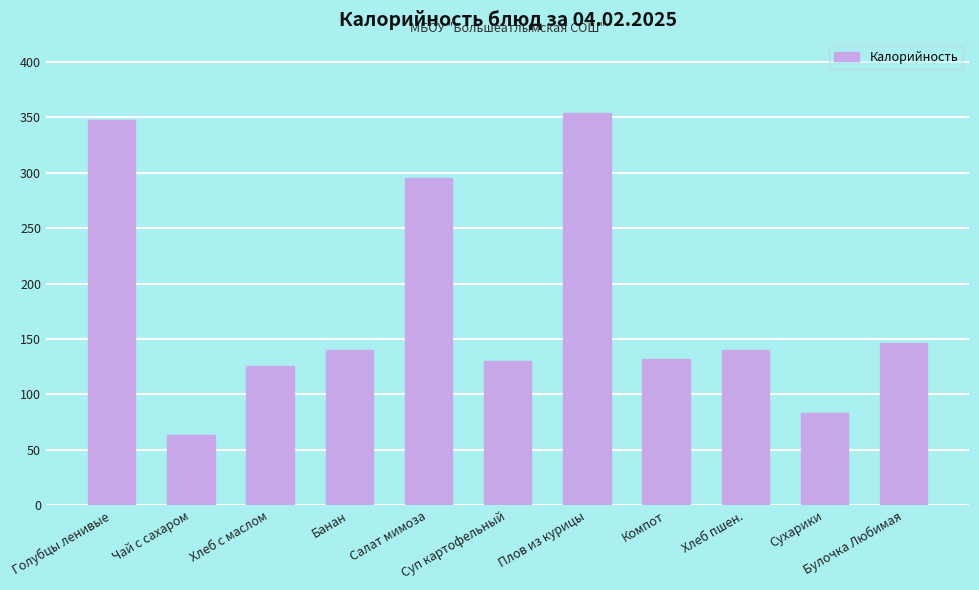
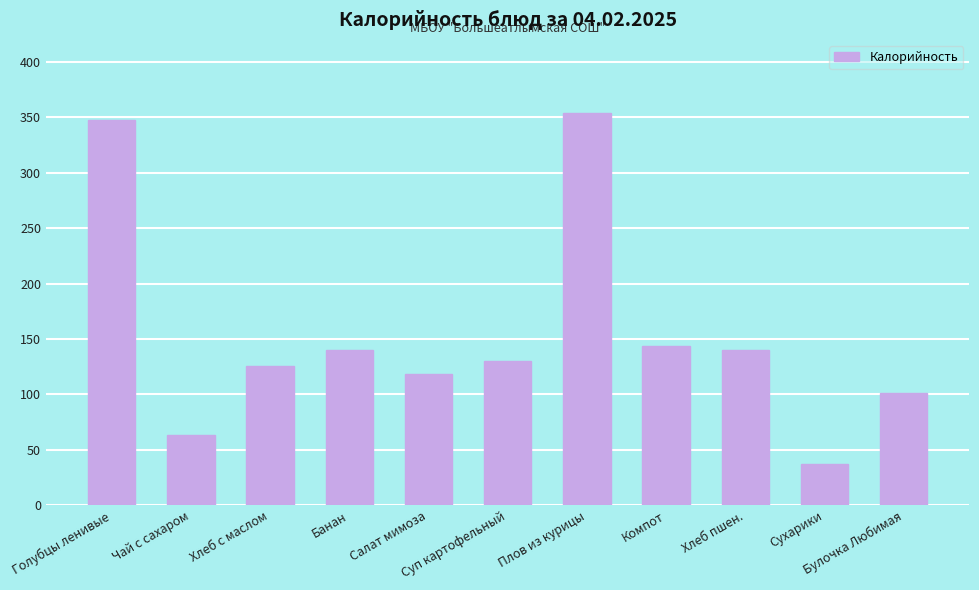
Салат мимоза: 296 -> 119
Компот: 132 -> 144
Сухарики: 84 -> 38
Булочка Любимая: 146 -> 101
